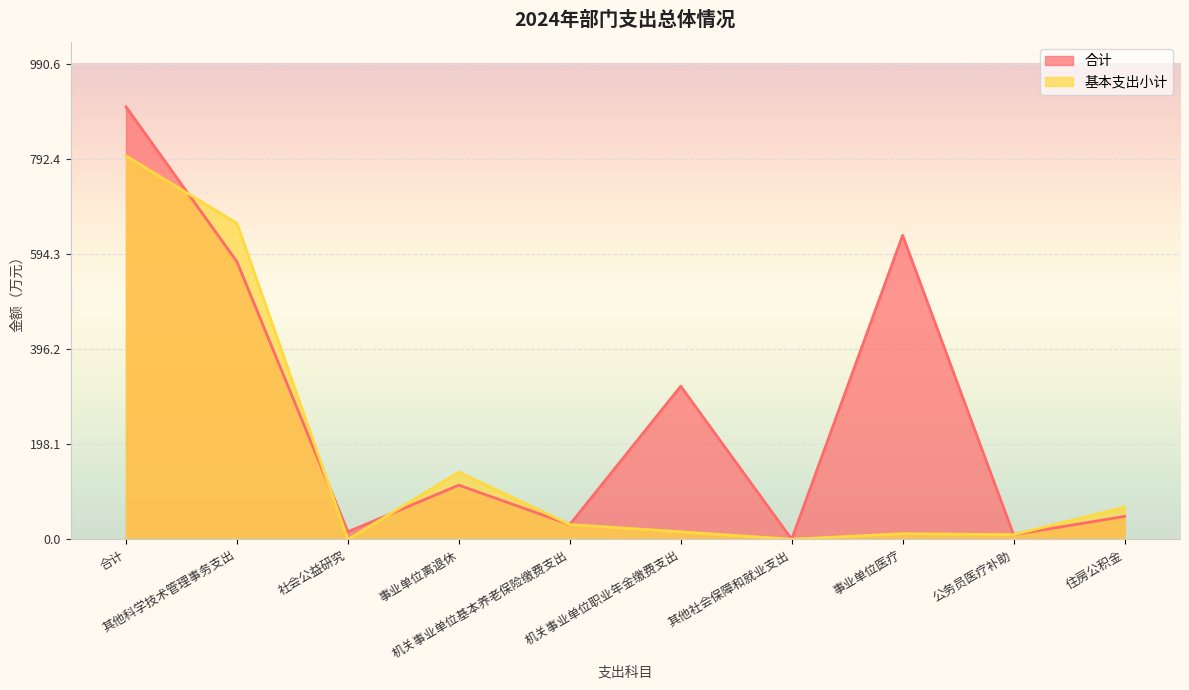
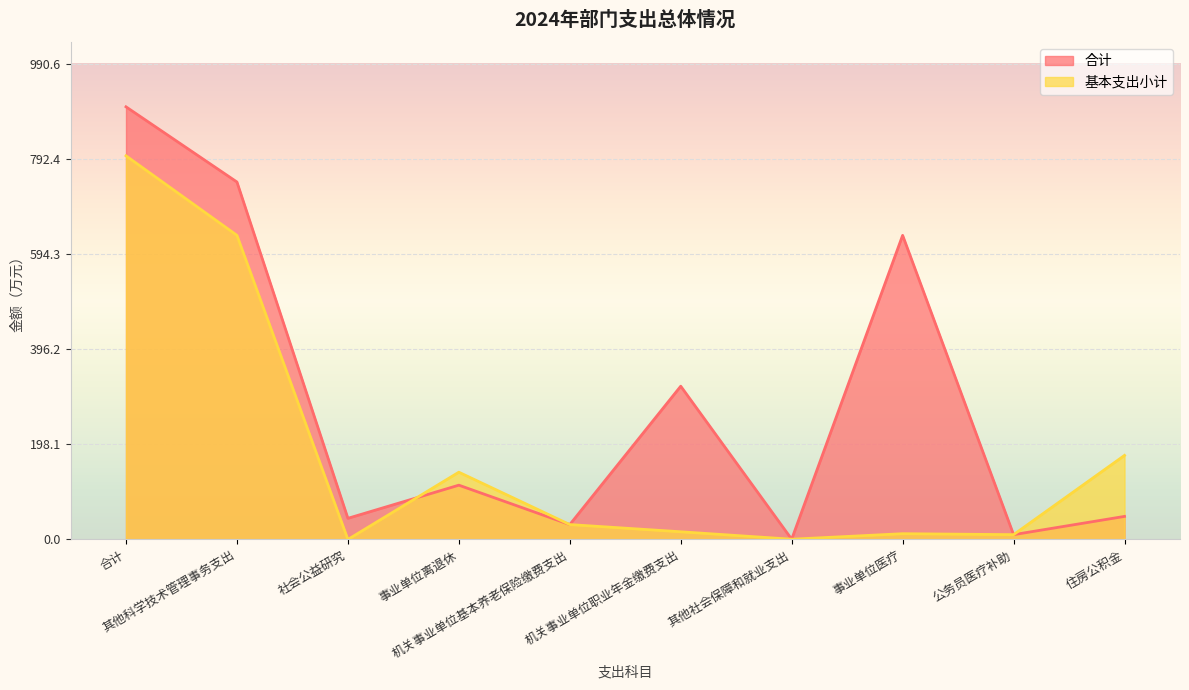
合计, 其他科学技术管理事务支出: 580 -> 740
基本支出小计, 其他科学技术管理事务支出: 660 -> 630
合计, 社会公益研究: 20 -> 40
基本支出小计, 住房公积金: 70 -> 180
